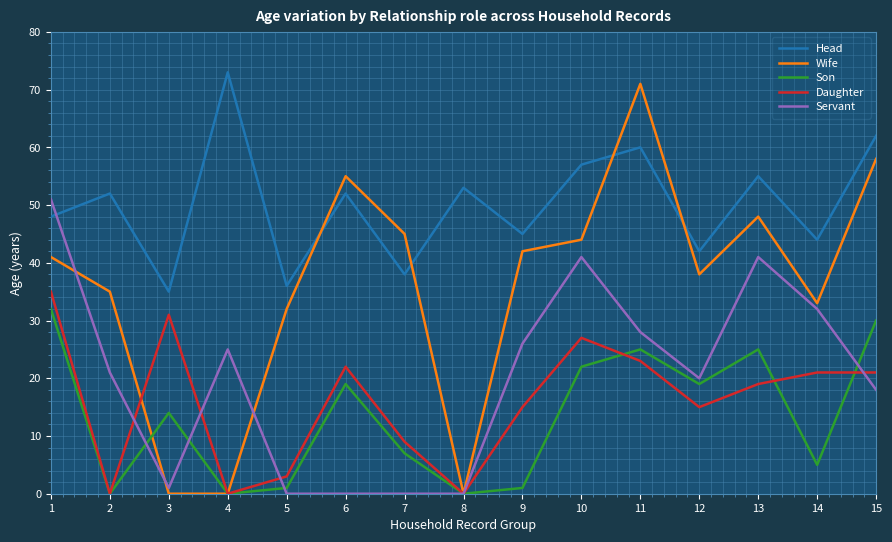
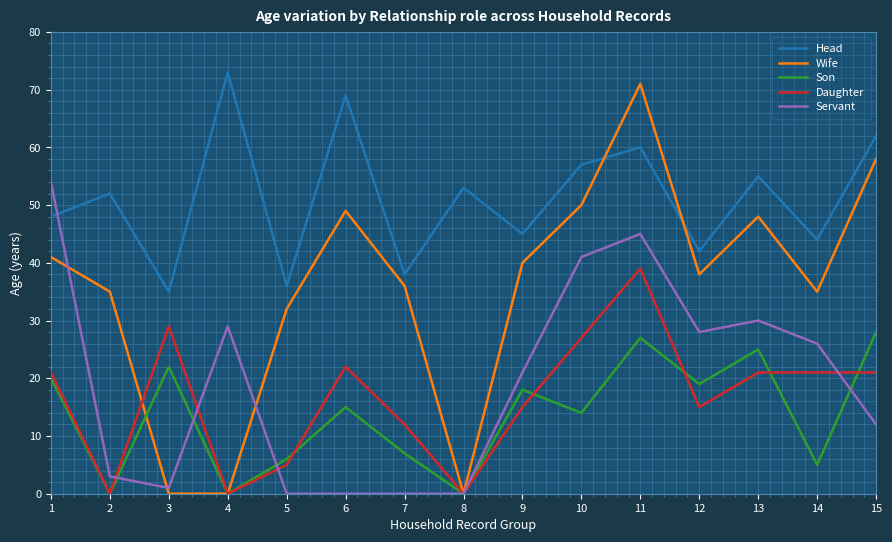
Son, 1: 32 -> 20
Daughter, 1: 35 -> 21
Servant, 1: 51 -> 54
Servant, 2: 21 -> 3
Son, 3: 14 -> 22
Daughter, 3: 31 -> 29
Servant, 4: 25 -> 29
Son, 5: 1 -> 6
Daughter, 5: 3 -> 5
Head, 6: 52 -> 69
Wife, 6: 55 -> 49
Son, 6: 19 -> 15
Wife, 7: 45 -> 36
Daughter, 7: 9 -> 12
Wife, 9: 42 -> 40
Son, 9: 1 -> 18
Servant, 9: 26 -> 21
Wife, 10: 44 -> 50
Son, 10: 22 -> 14
Son, 11: 25 -> 27
Daughter, 11: 23 -> 39
Servant, 11: 28 -> 45
Servant, 12: 20 -> 28
Daughter, 13: 19 -> 21
Servant, 13: 41 -> 30
Wife, 14: 33 -> 35
Servant, 14: 32 -> 26
Son, 15: 30 -> 28
Servant, 15: 18 -> 12
